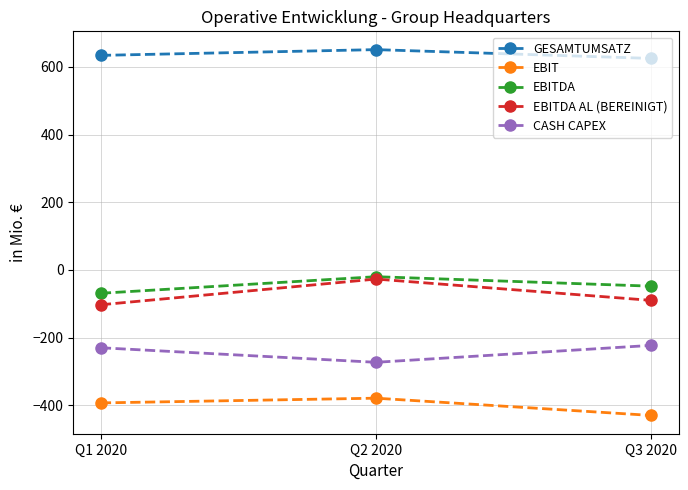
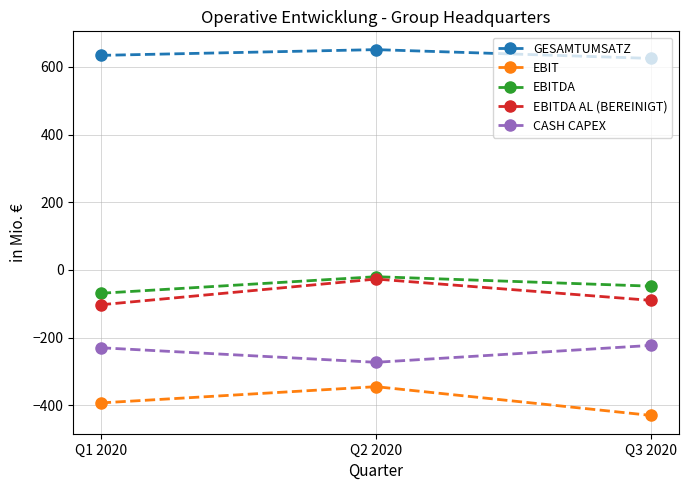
EBIT, Q2 2020: -380 -> -350
